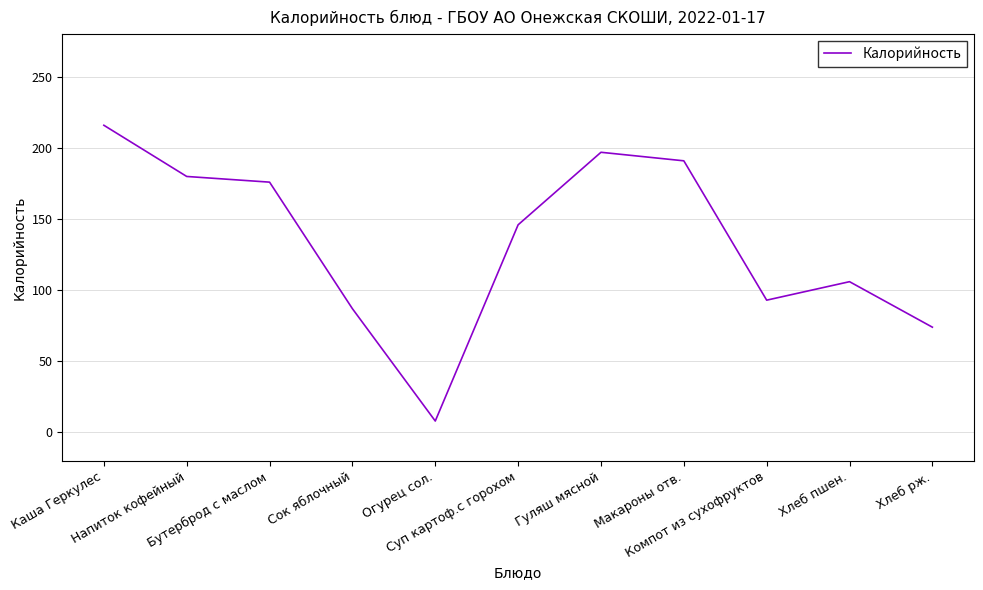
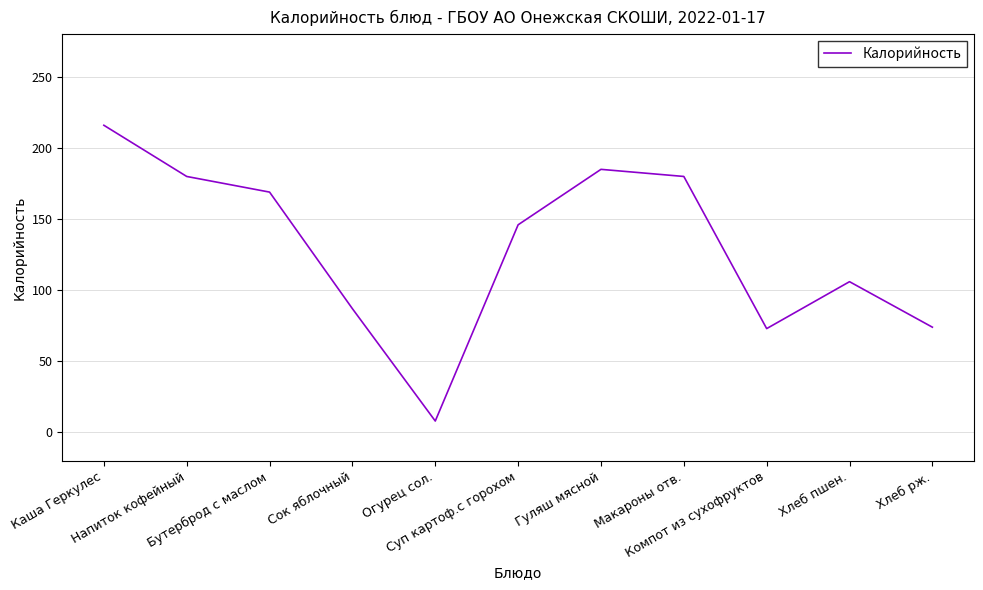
Бутерброд с маслом: 176 -> 169
Гуляш мясной: 197 -> 185
Макароны отв.: 191 -> 180
Компот из сухофруктов: 93 -> 73
